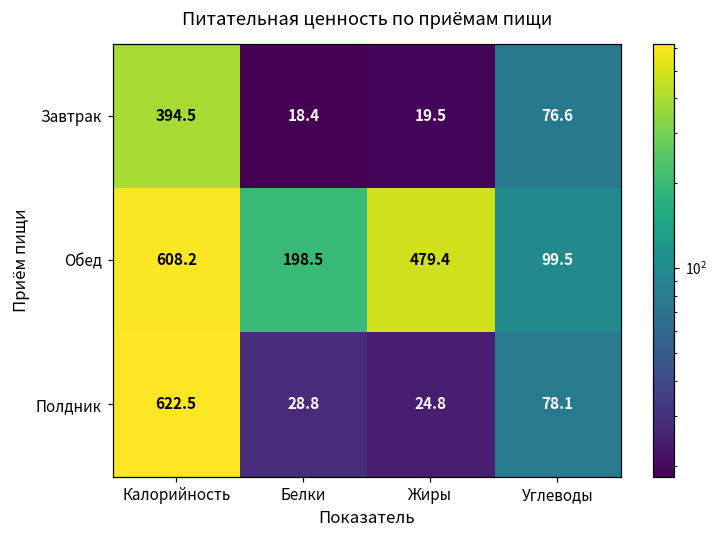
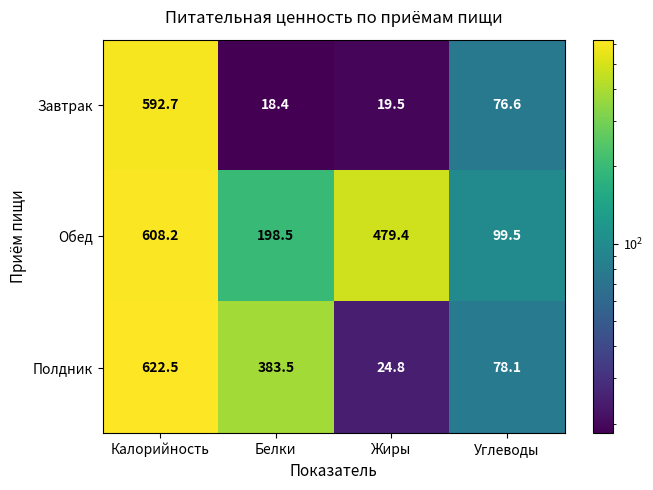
Завтрак, Калорийность: 394.5 -> 592.7
Полдник, Белки: 28.8 -> 383.5
